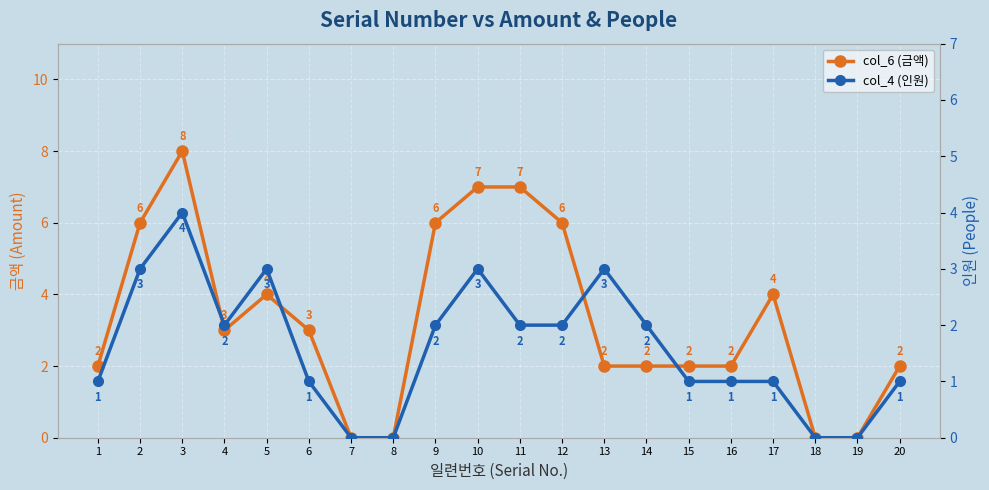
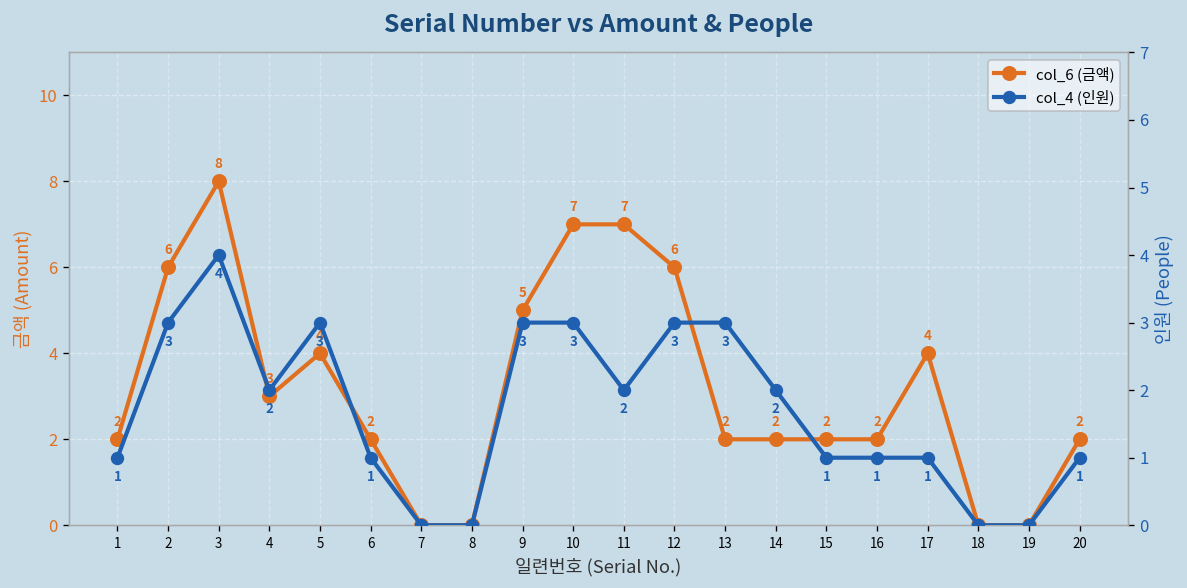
col_6 (금액), 6: 3 -> 2
col_6 (금액), 9: 6 -> 5
col_4 (인원), 9: 2 -> 3
col_4 (인원), 12: 2 -> 3
